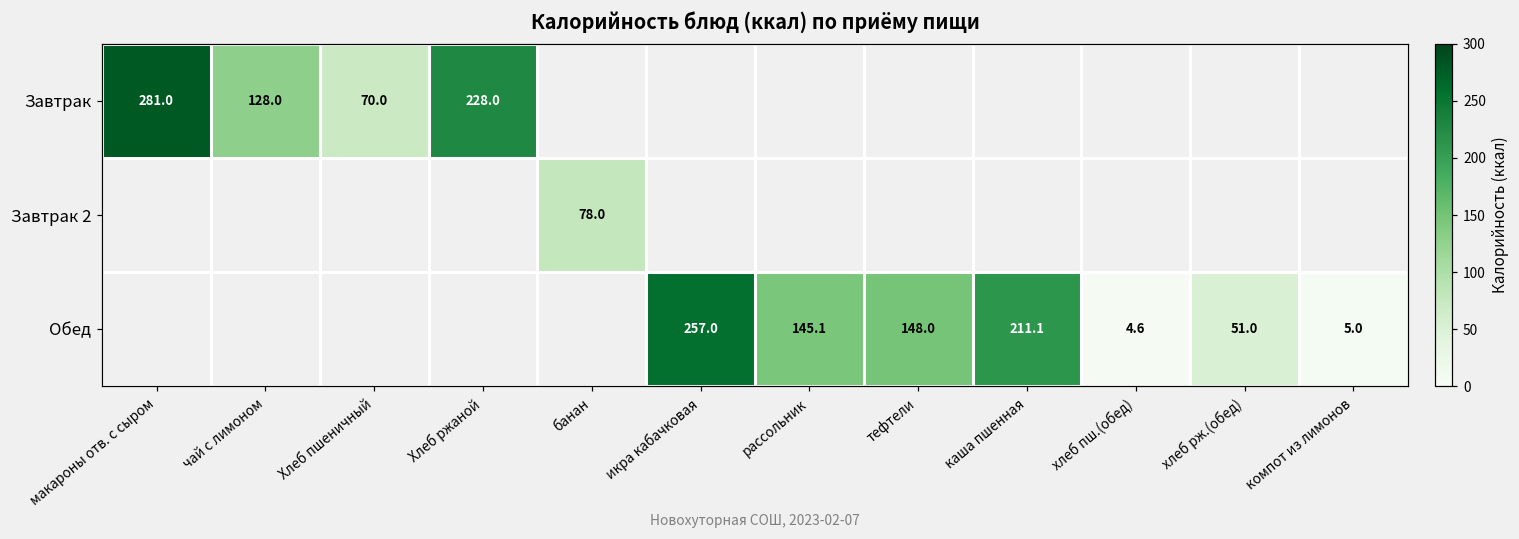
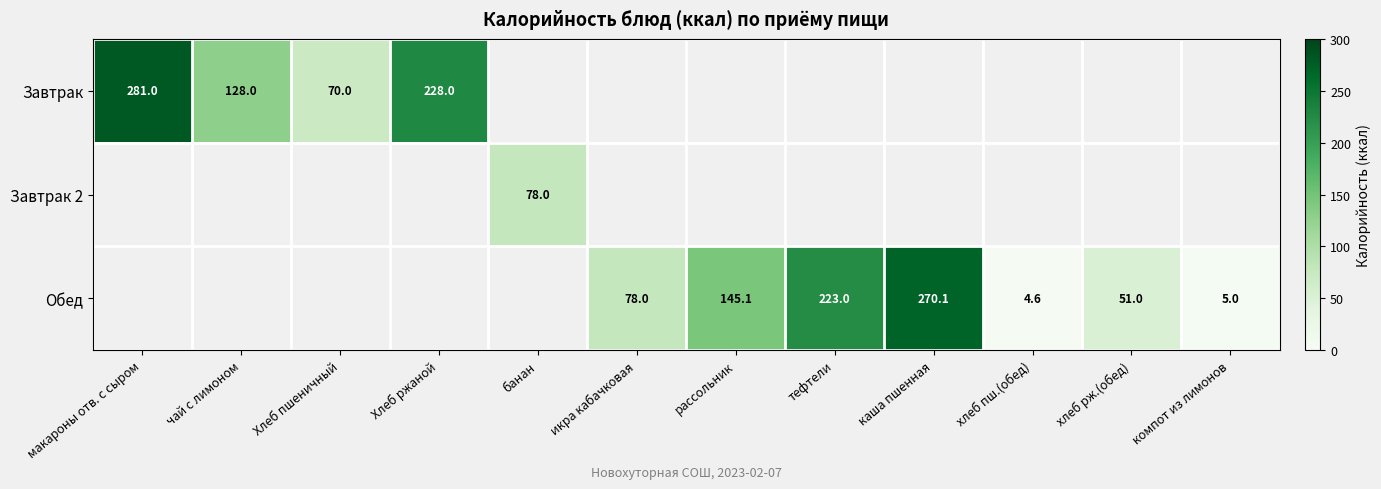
Обед, икра кабачковая: 257.0 -> 78.0
Обед, тефтели: 148.0 -> 223.0
Обед, каша пшенная: 211.1 -> 270.1
